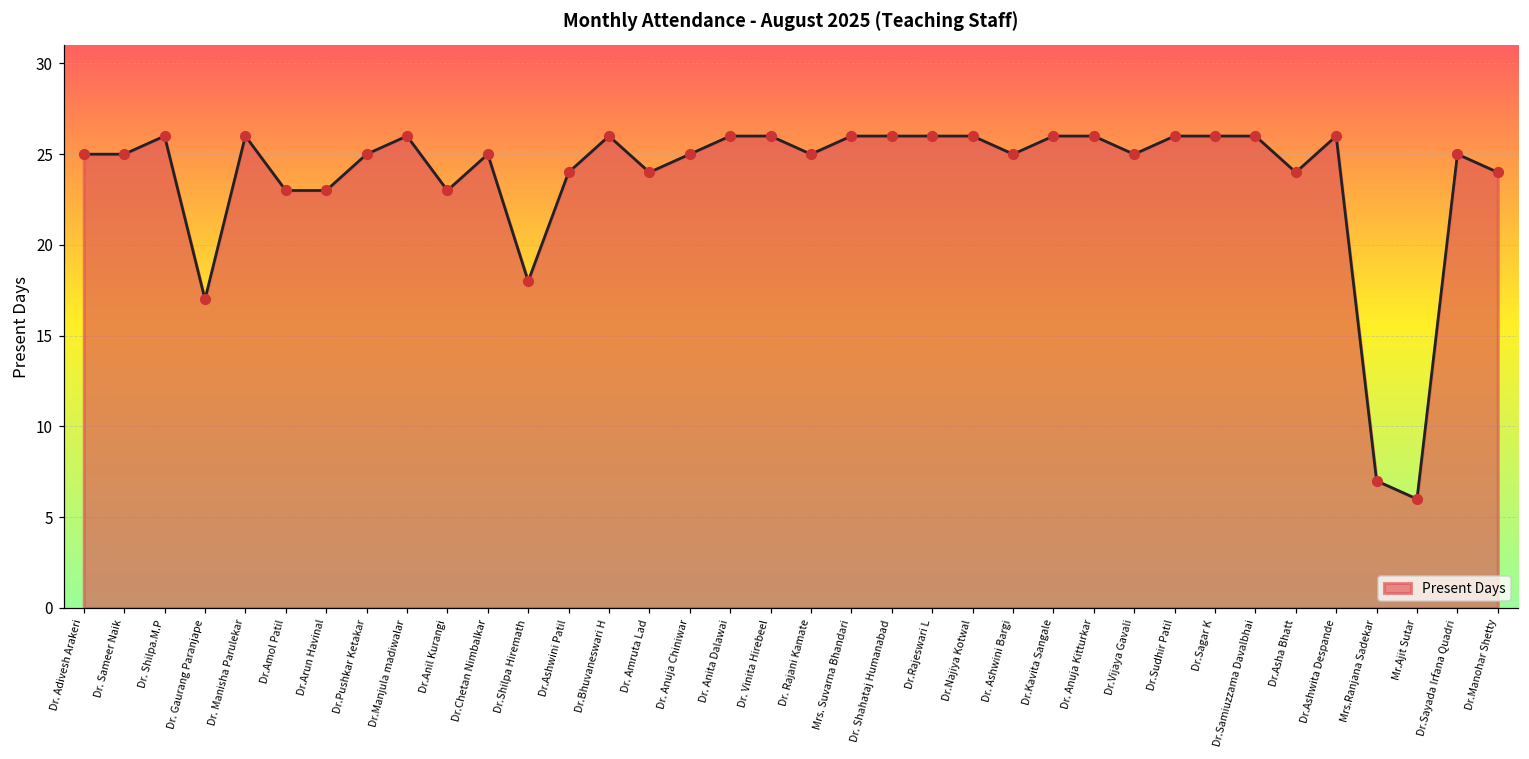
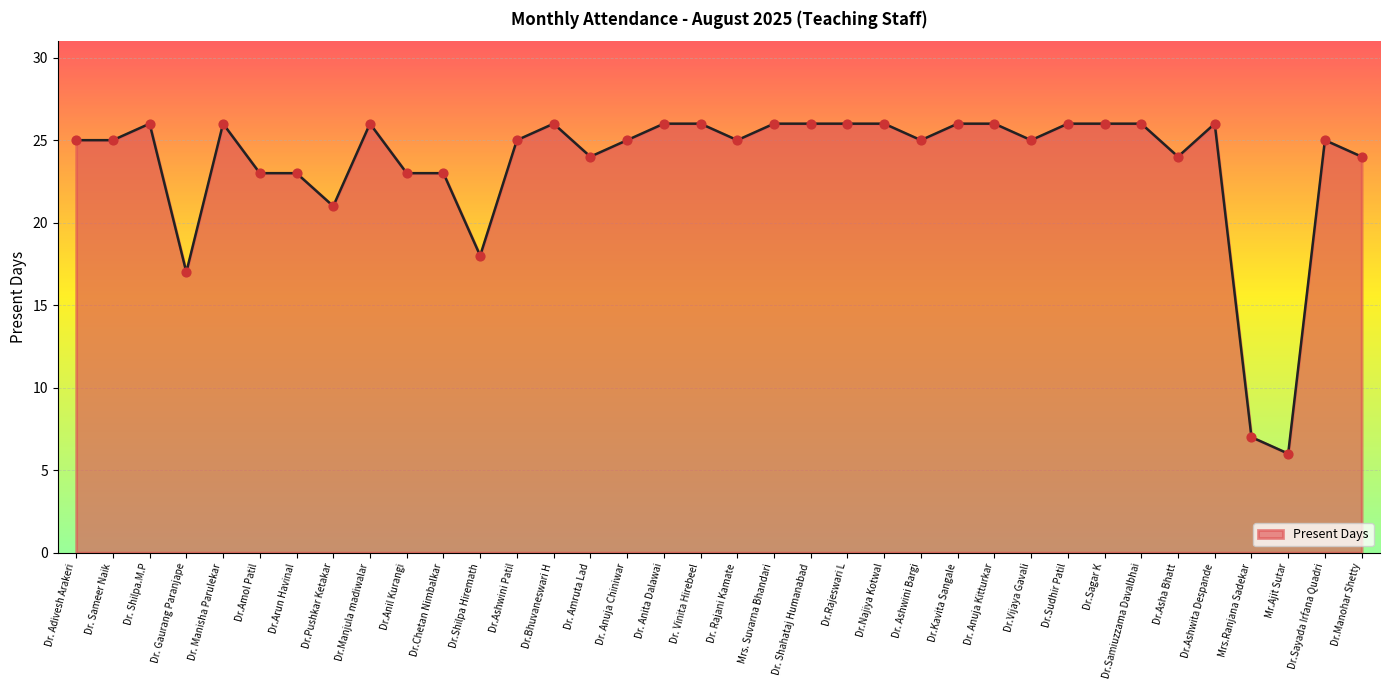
Dr.Pushkar Ketakar: 25 -> 21
Dr.Chetan Nimbalkar: 25 -> 23
Dr.Ashwini Patil: 24 -> 25
